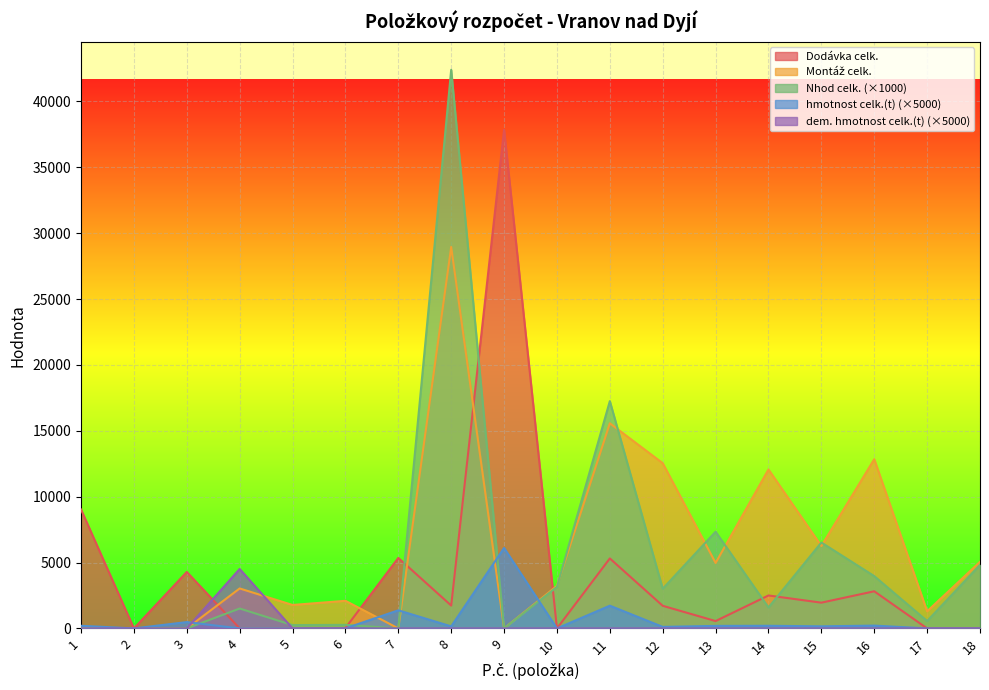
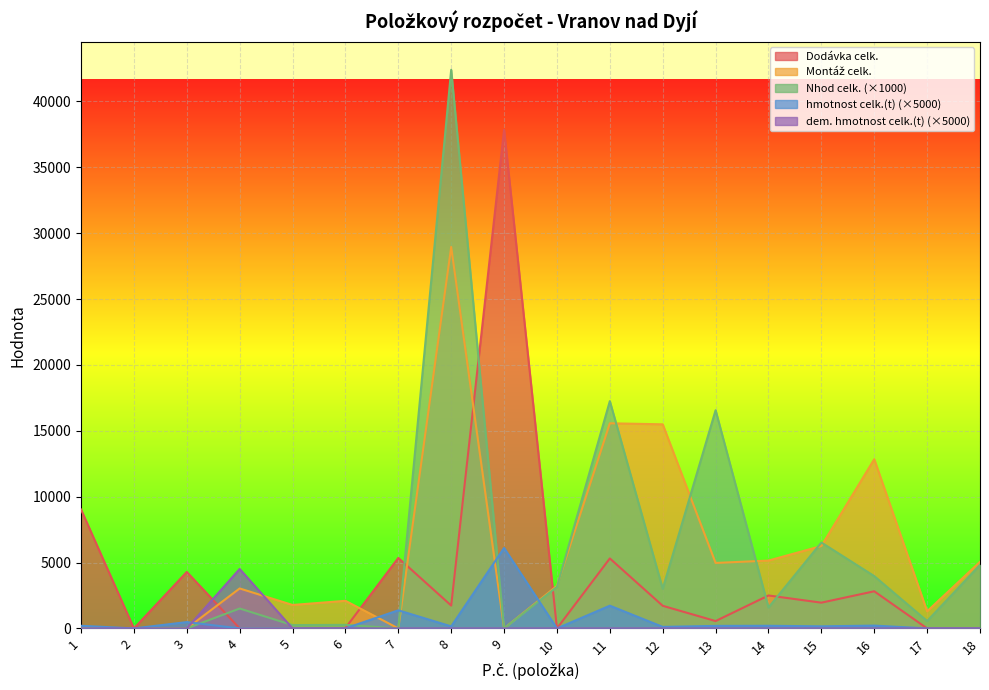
Montáž celk., 12: 12500 -> 15500
Nhod celk. (×1000), 13: 7300 -> 16600
Montáž celk., 14: 12100 -> 5100
